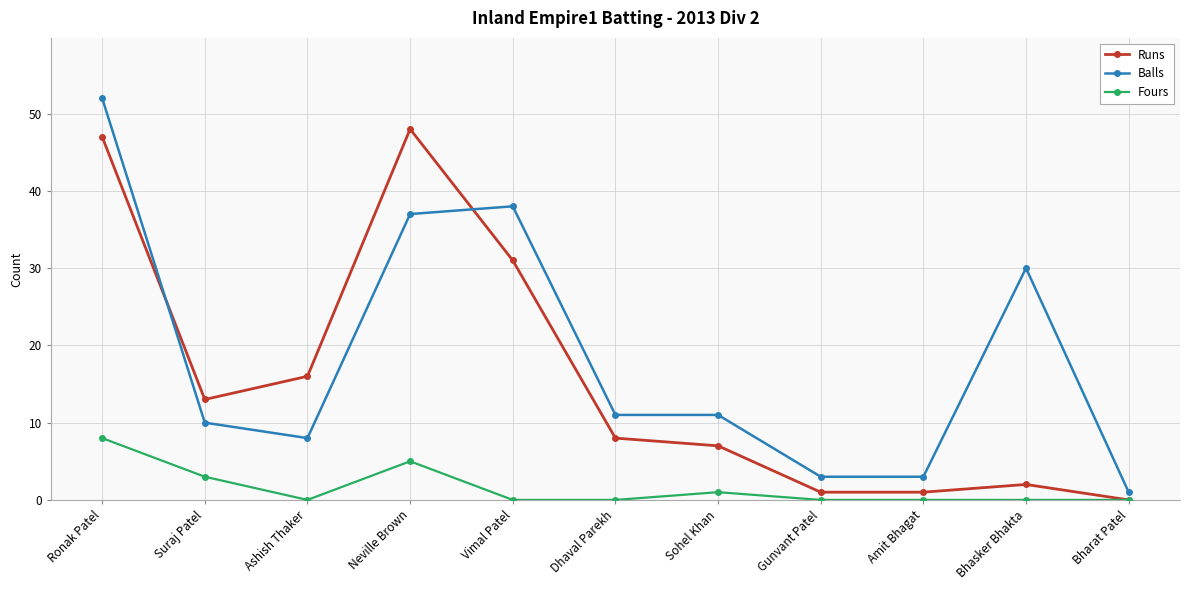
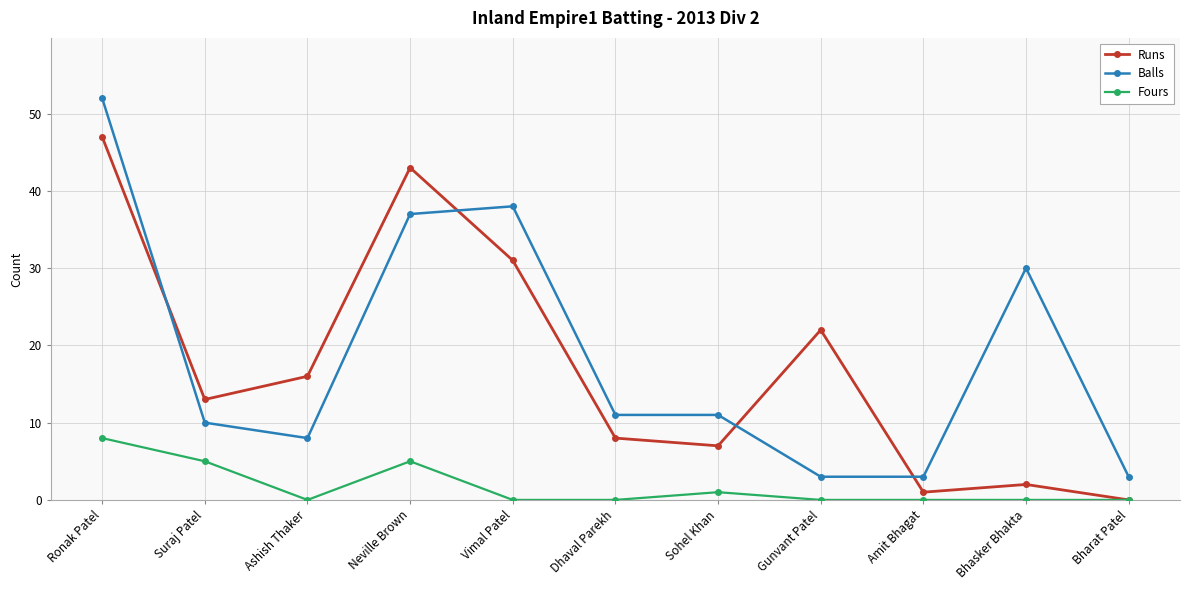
Fours, Suraj Patel: 3 -> 5
Runs, Neville Brown: 48 -> 43
Runs, Gunvant Patel: 1 -> 22
Balls, Bharat Patel: 1 -> 3
